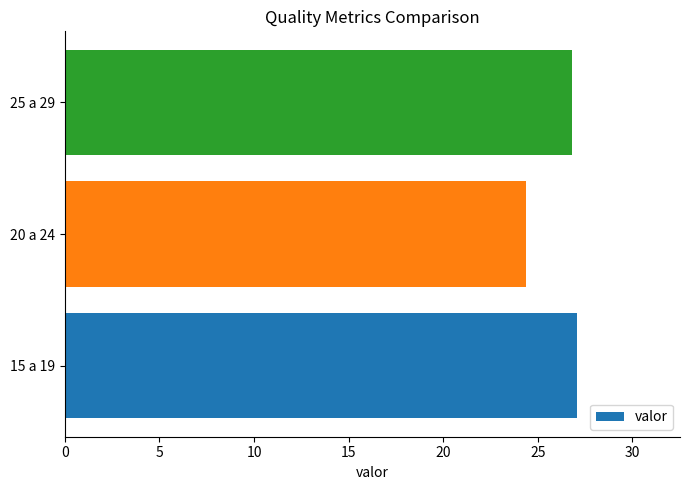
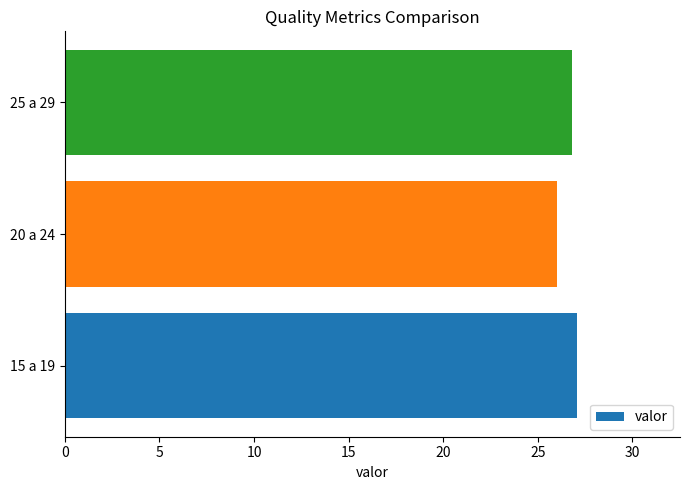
20 a 24: 24.4 -> 26.0
